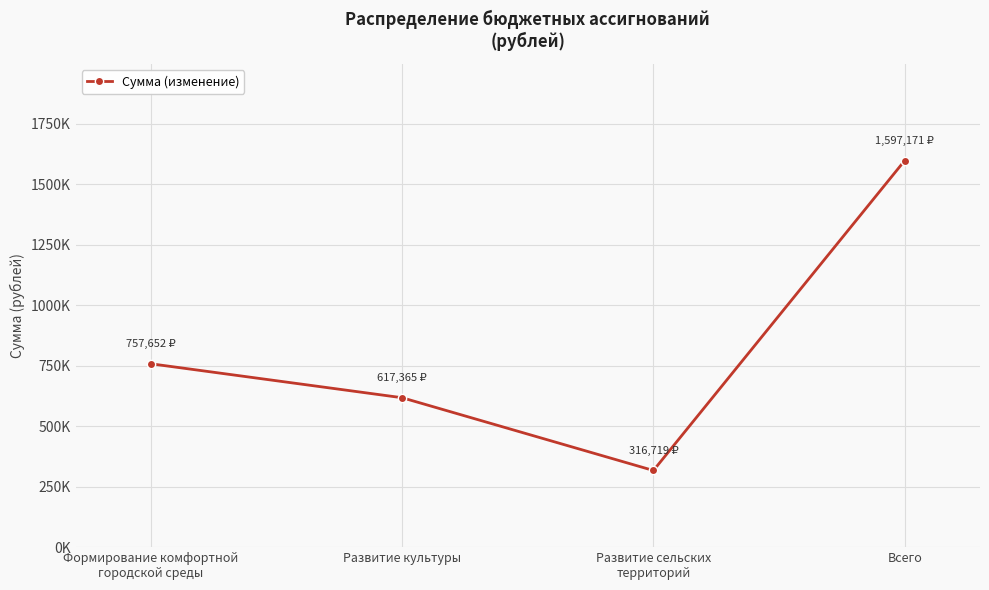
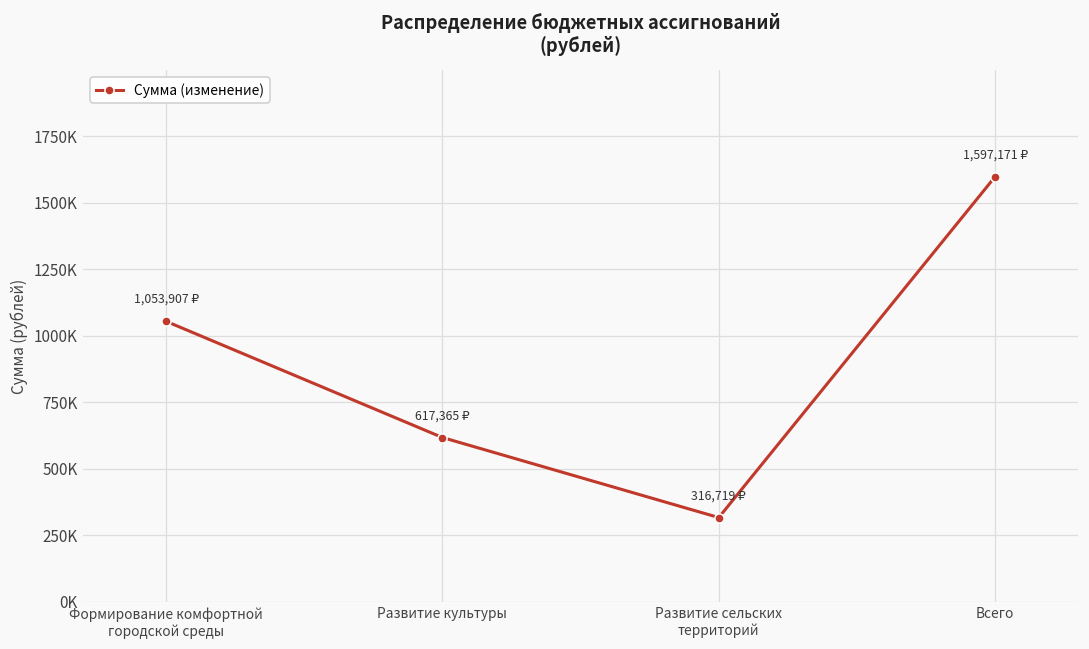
Формирование комфортной городской среды: 757,652 -> 1,053,907
